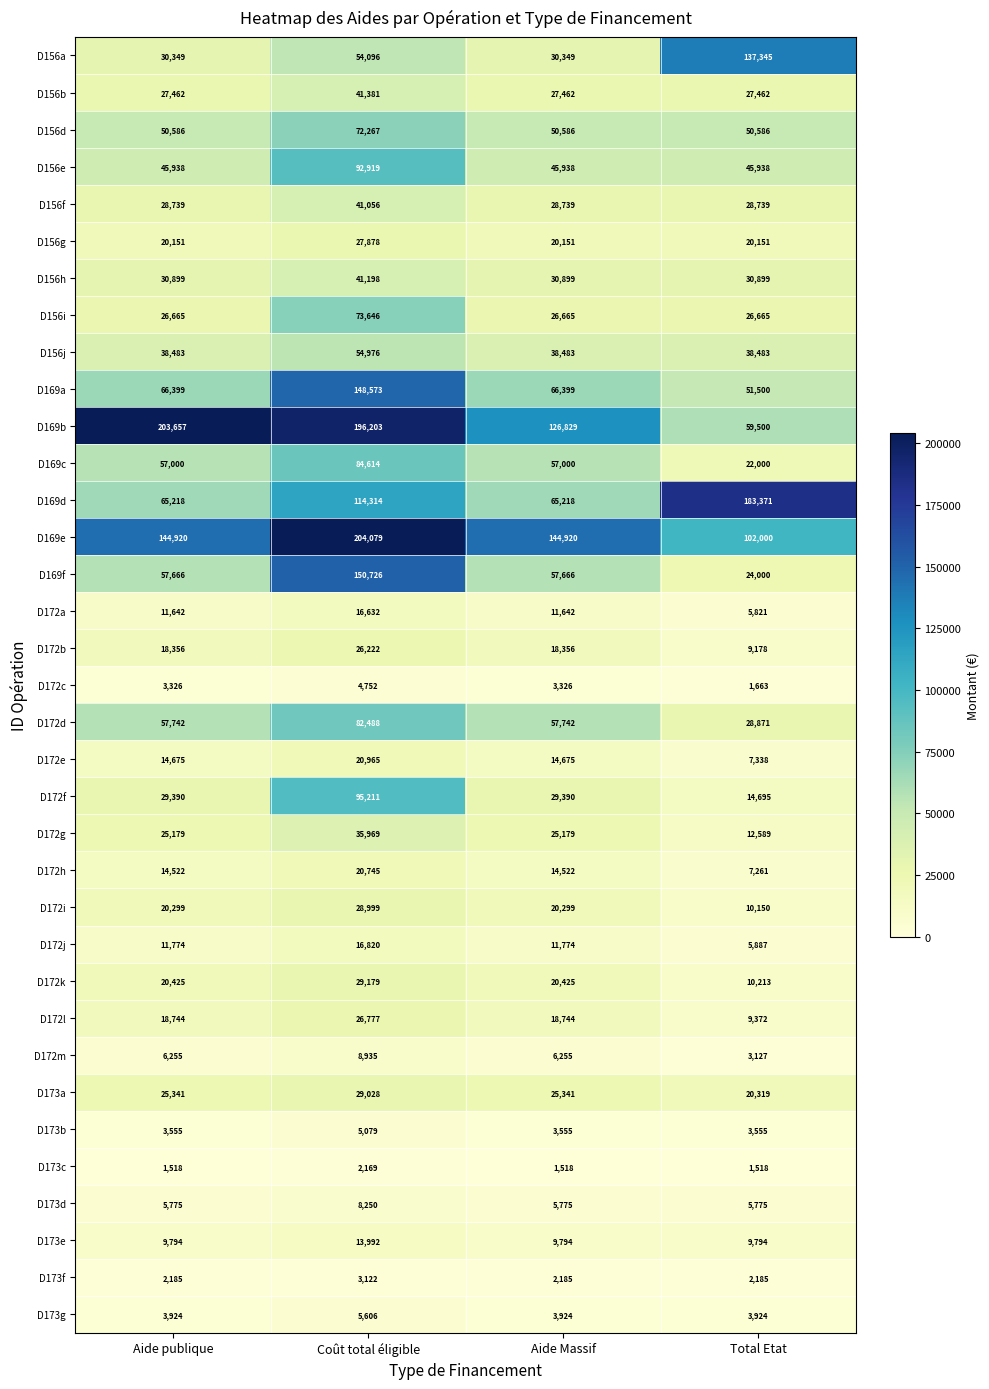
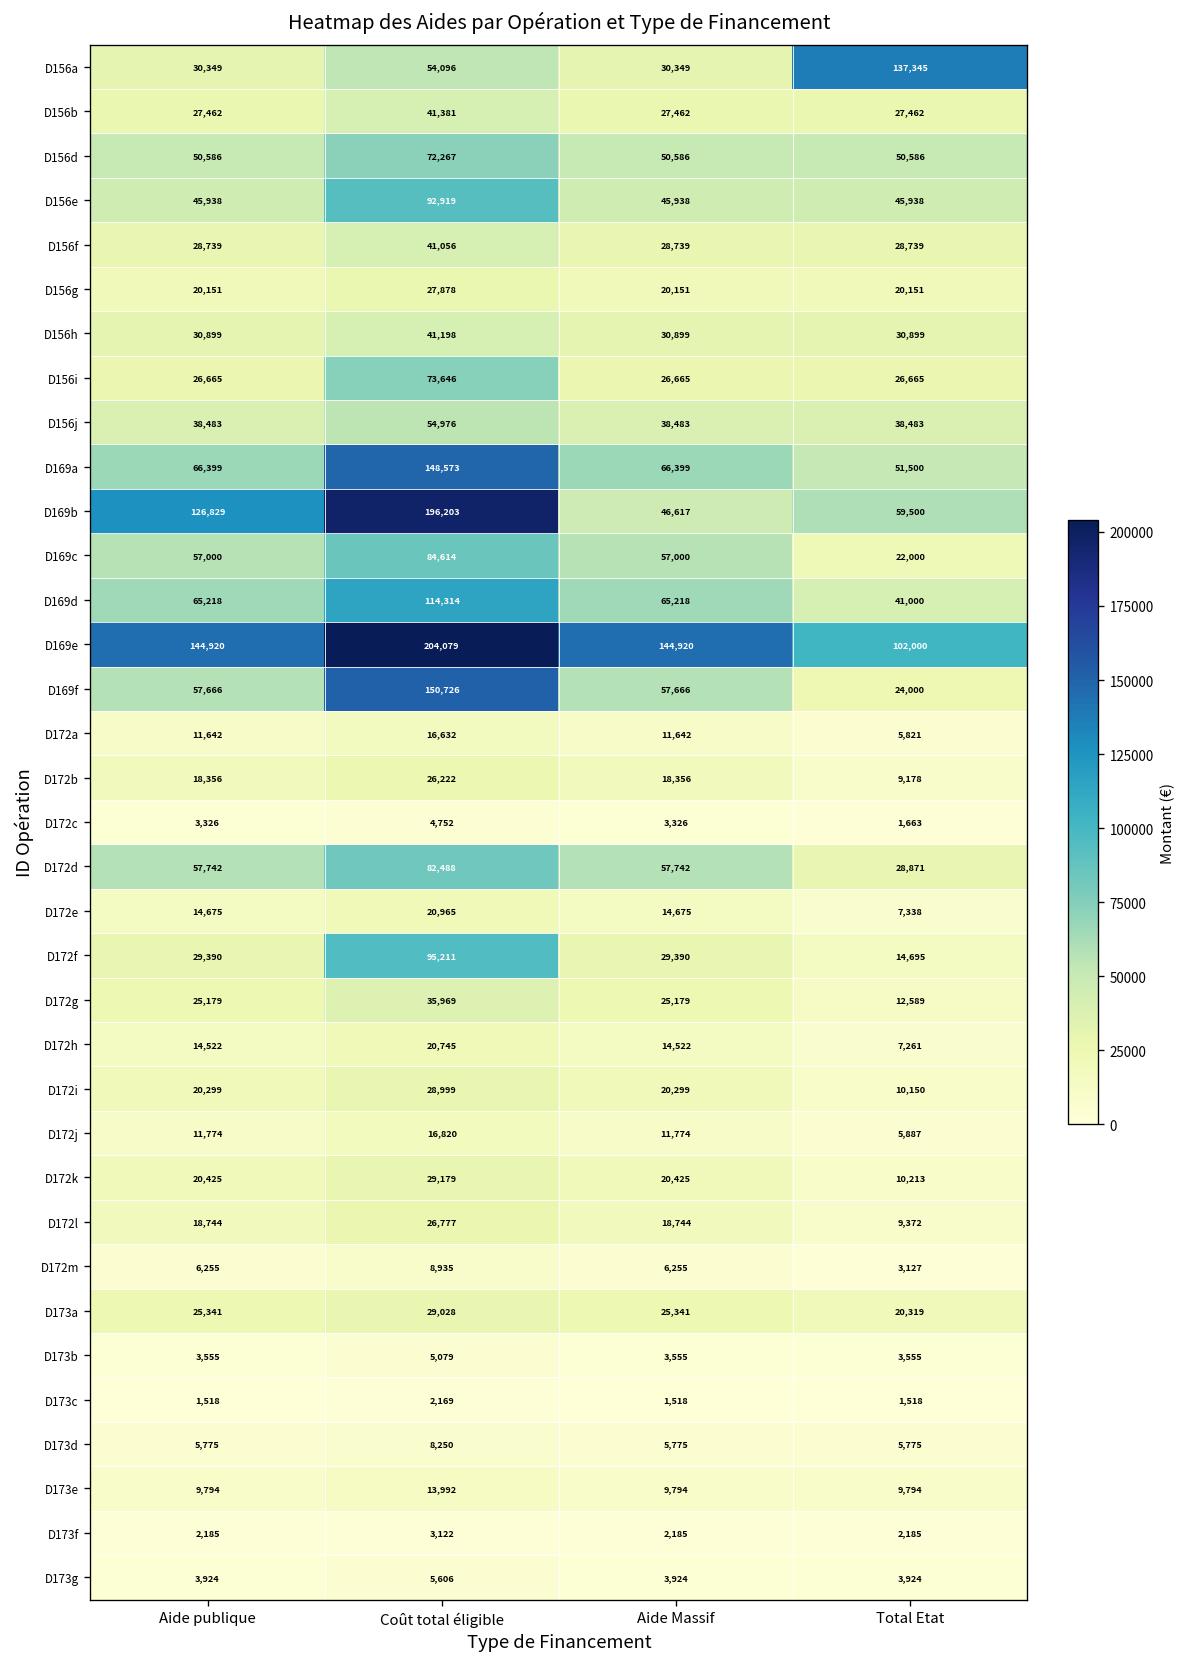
D169b, Aide publique: 203,657 -> 126,829
D169b, Aide Massif: 126,829 -> 46,617
D169d, Total Etat: 183,371 -> 41,000
